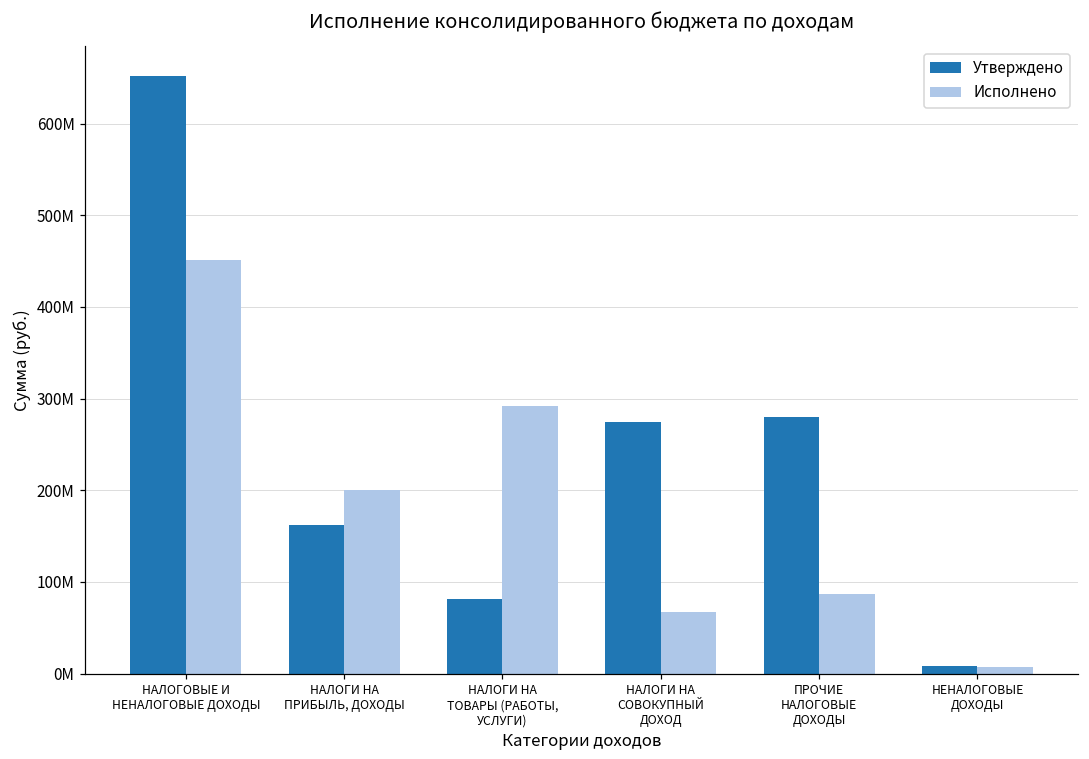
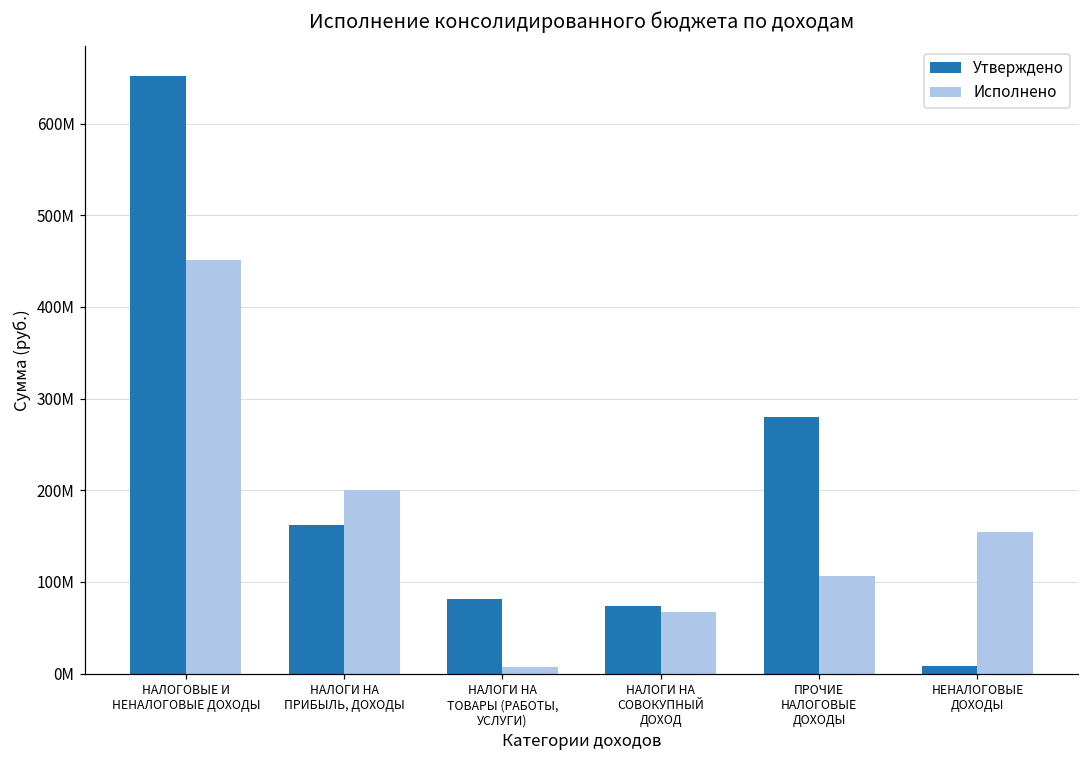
Исполнено, НАЛОГИ НА ТОВАРЫ (РАБОТЫ, УСЛУГИ): 290М -> 10М
Утверждено, НАЛОГИ НА СОВОКУПНЫЙ ДОХОД: 270М -> 70М
Исполнено, ПРОЧИЕ НАЛОГОВЫЕ ДОХОДЫ: 90М -> 110М
Исполнено, НЕНАЛОГОВЫЕ ДОХОДЫ: 10М -> 150М
